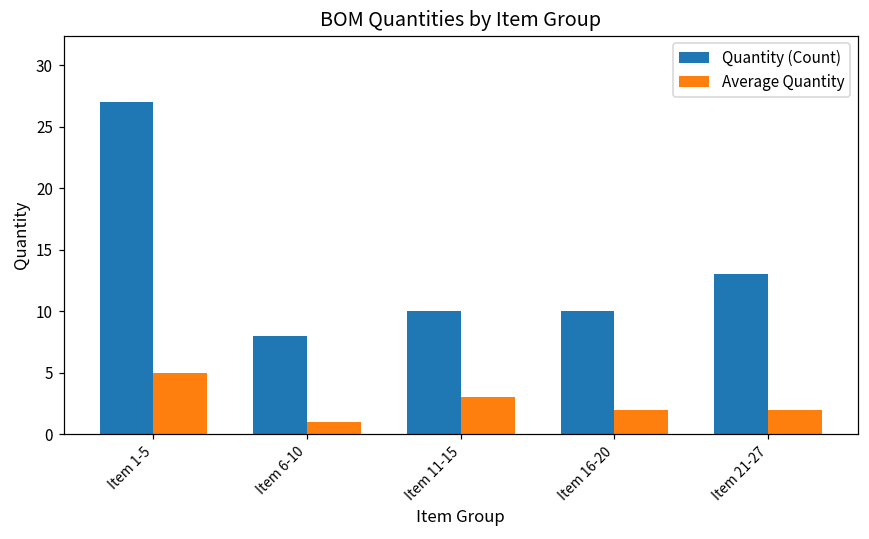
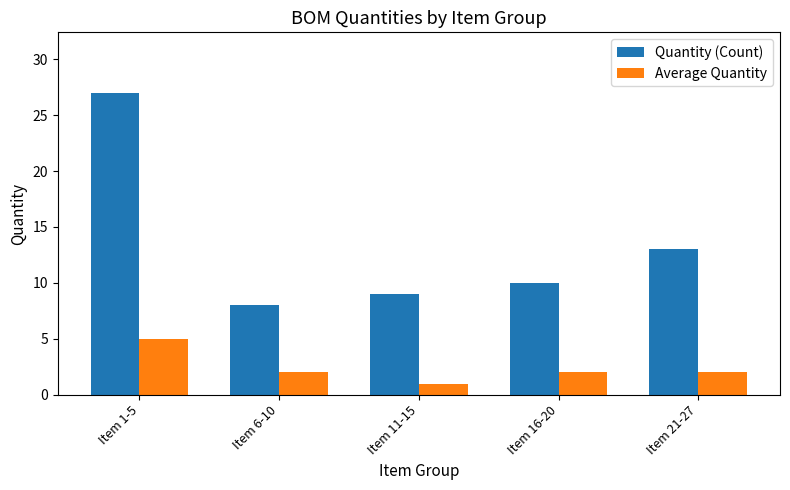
Average Quantity, Item 6-10: 1 -> 2
Quantity (Count), Item 11-15: 10 -> 9
Average Quantity, Item 11-15: 3 -> 1
